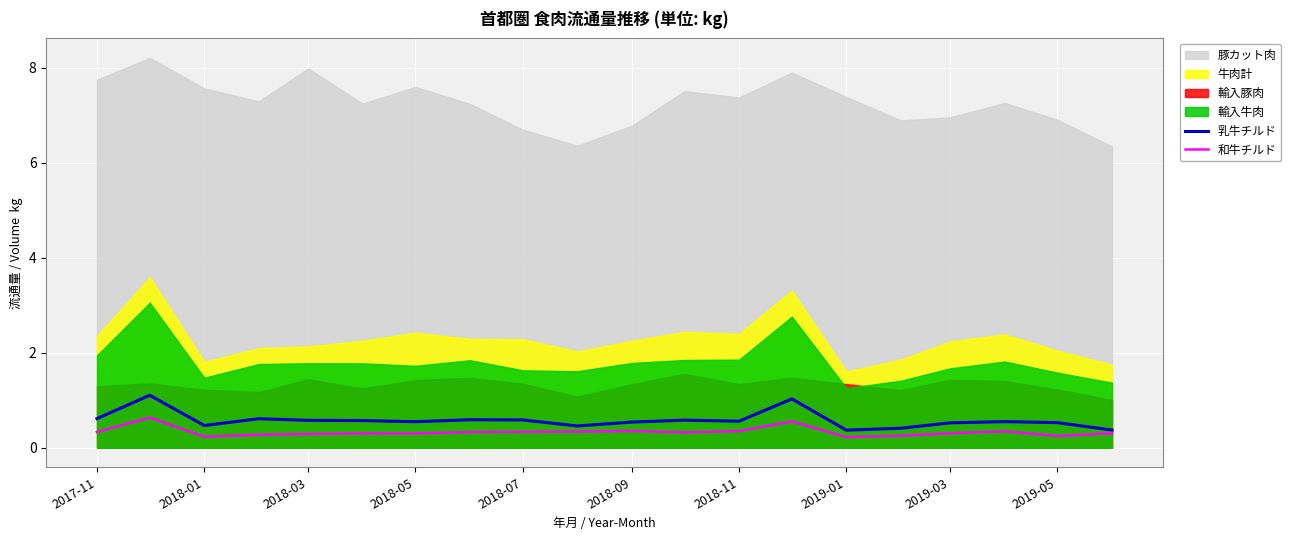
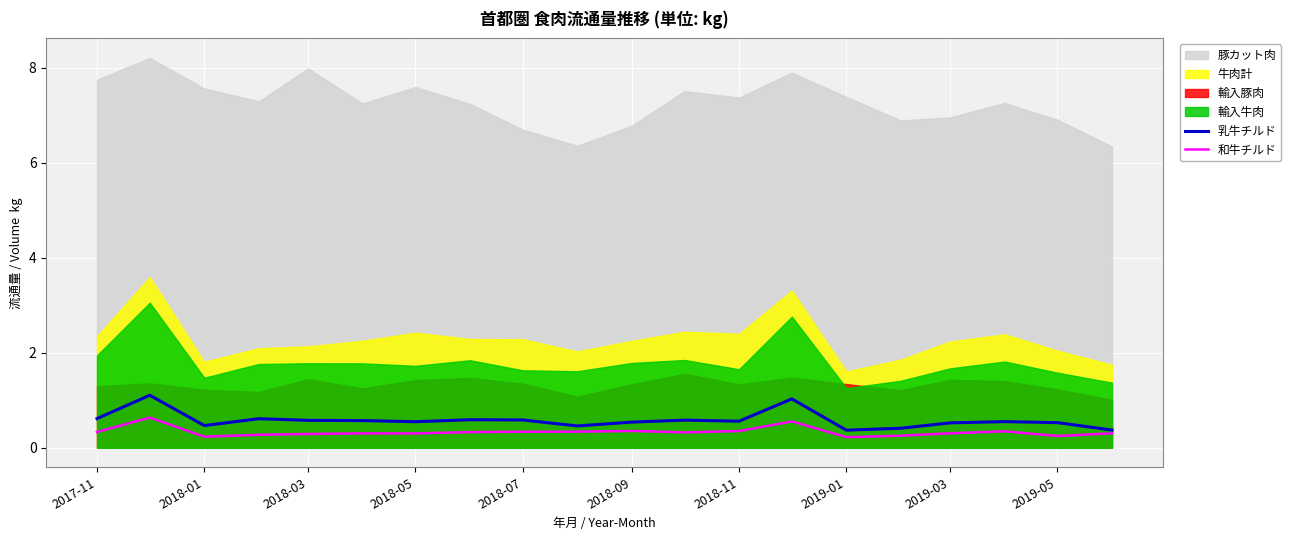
輸入牛肉, 2018-11: 1.9 -> 1.7
